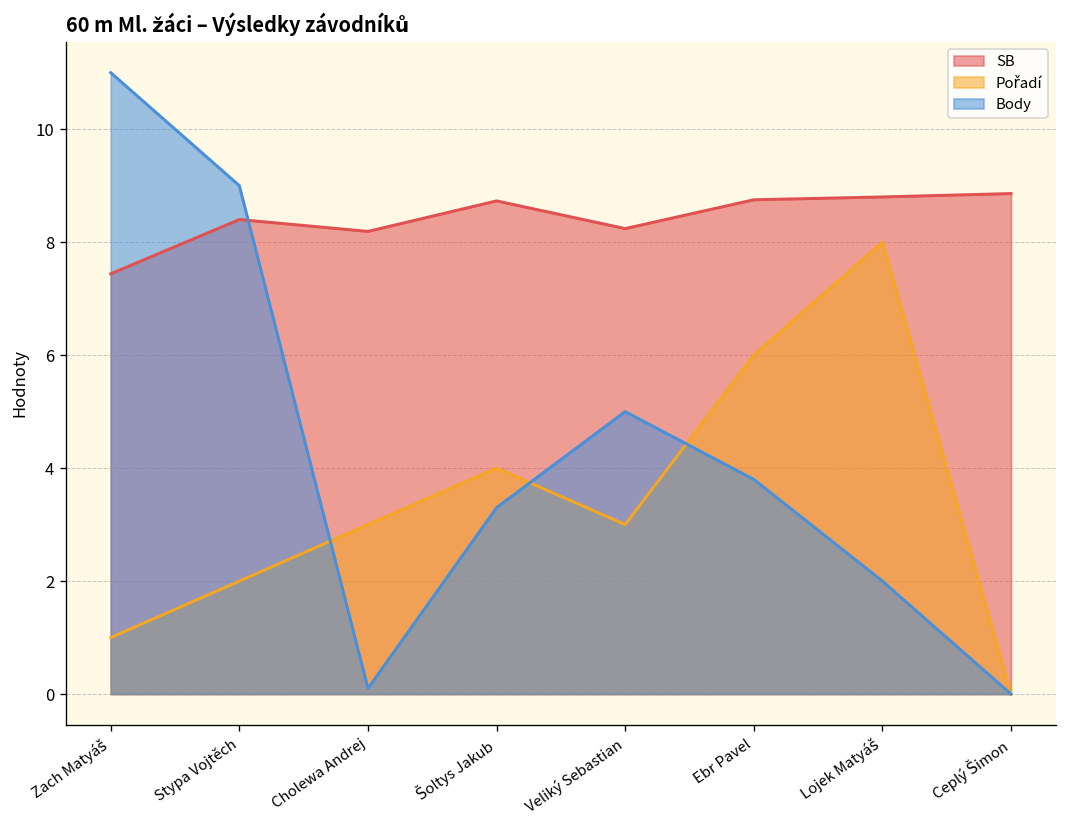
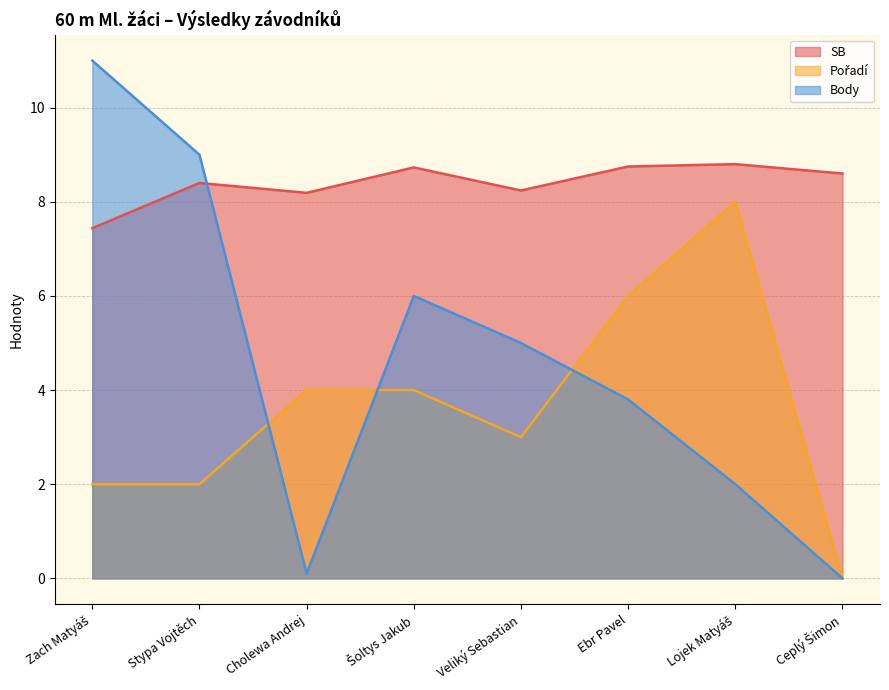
Pořadí, Zach Matyáš: 1 -> 2
Pořadí, Cholewa Andrej: 3 -> 4
Body, Šoltys Jakub: 3.3 -> 6.0
SB, Ceplý Šimon: 8.9 -> 8.6
